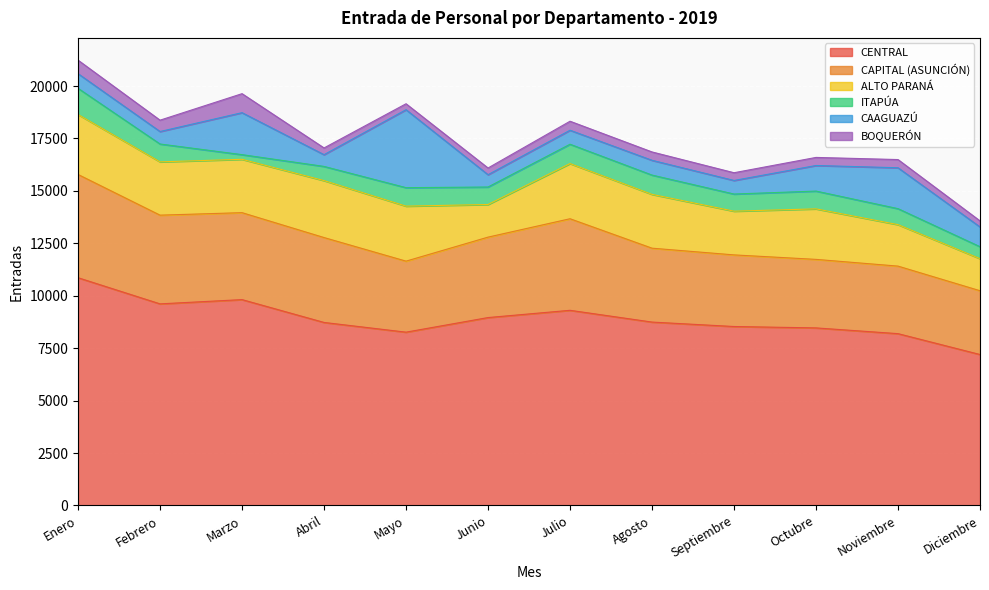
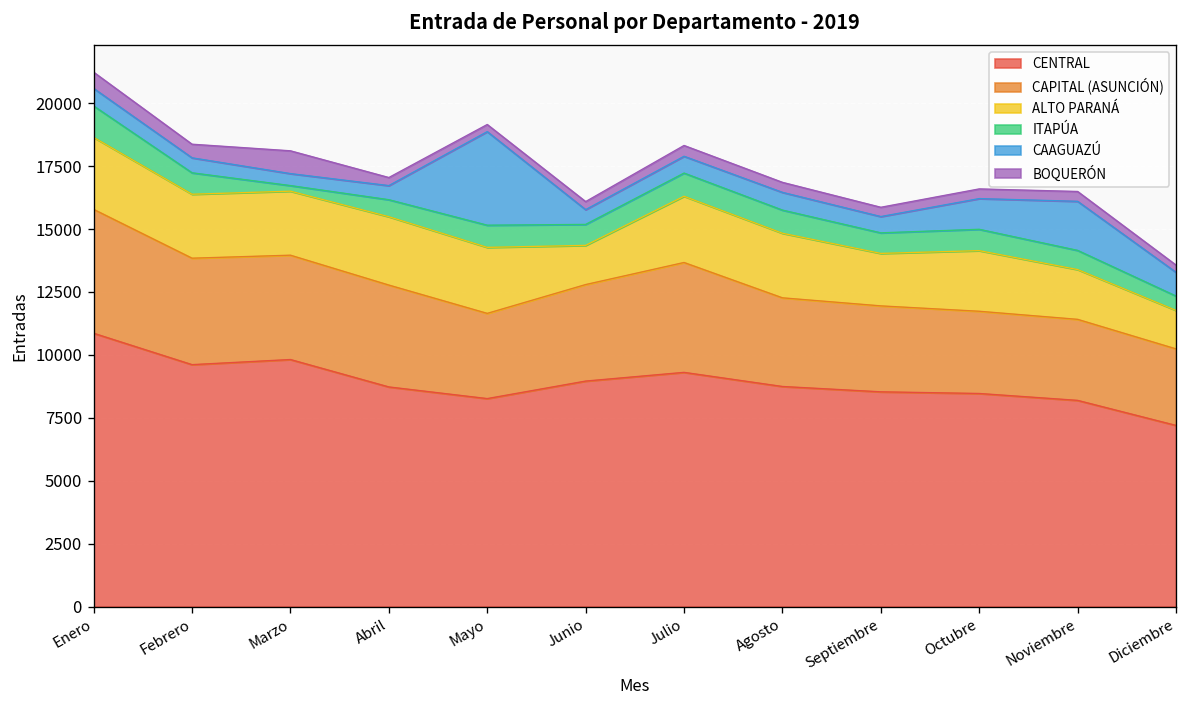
CAAGUAZÚ, Marzo: 2000 -> 500
